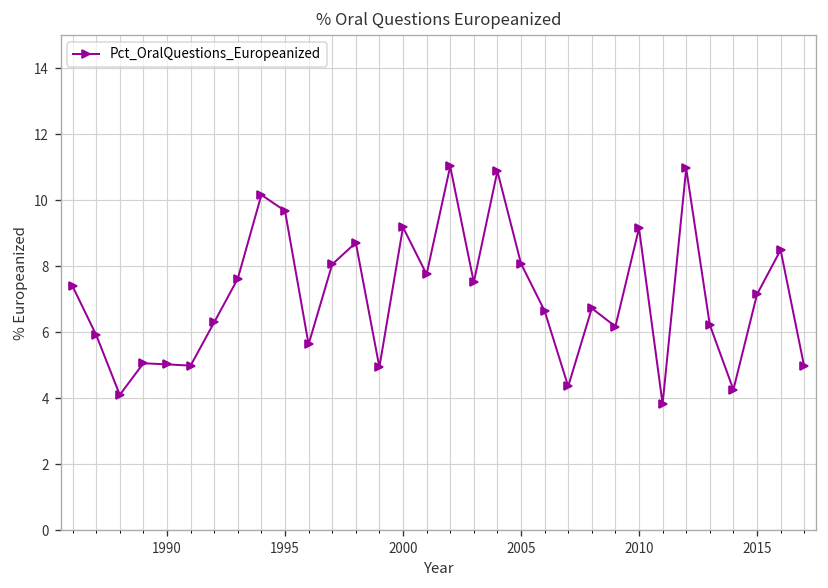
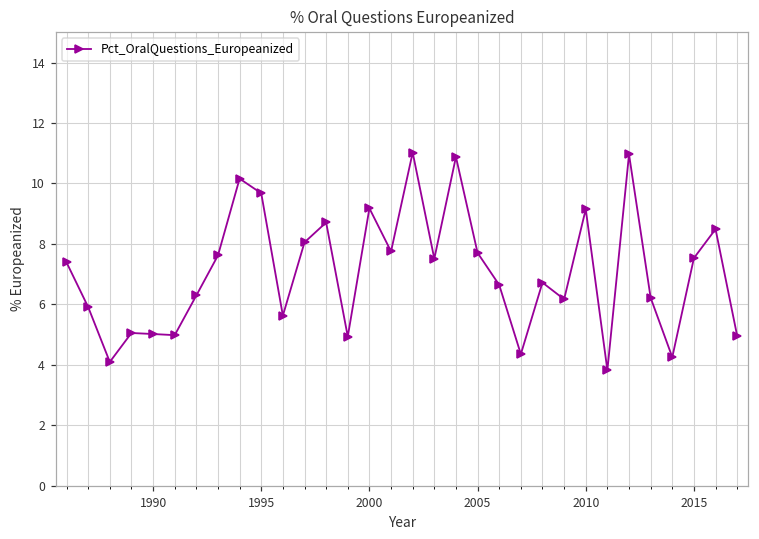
2005: 8.1 -> 7.7
2015: 7.1 -> 7.5
